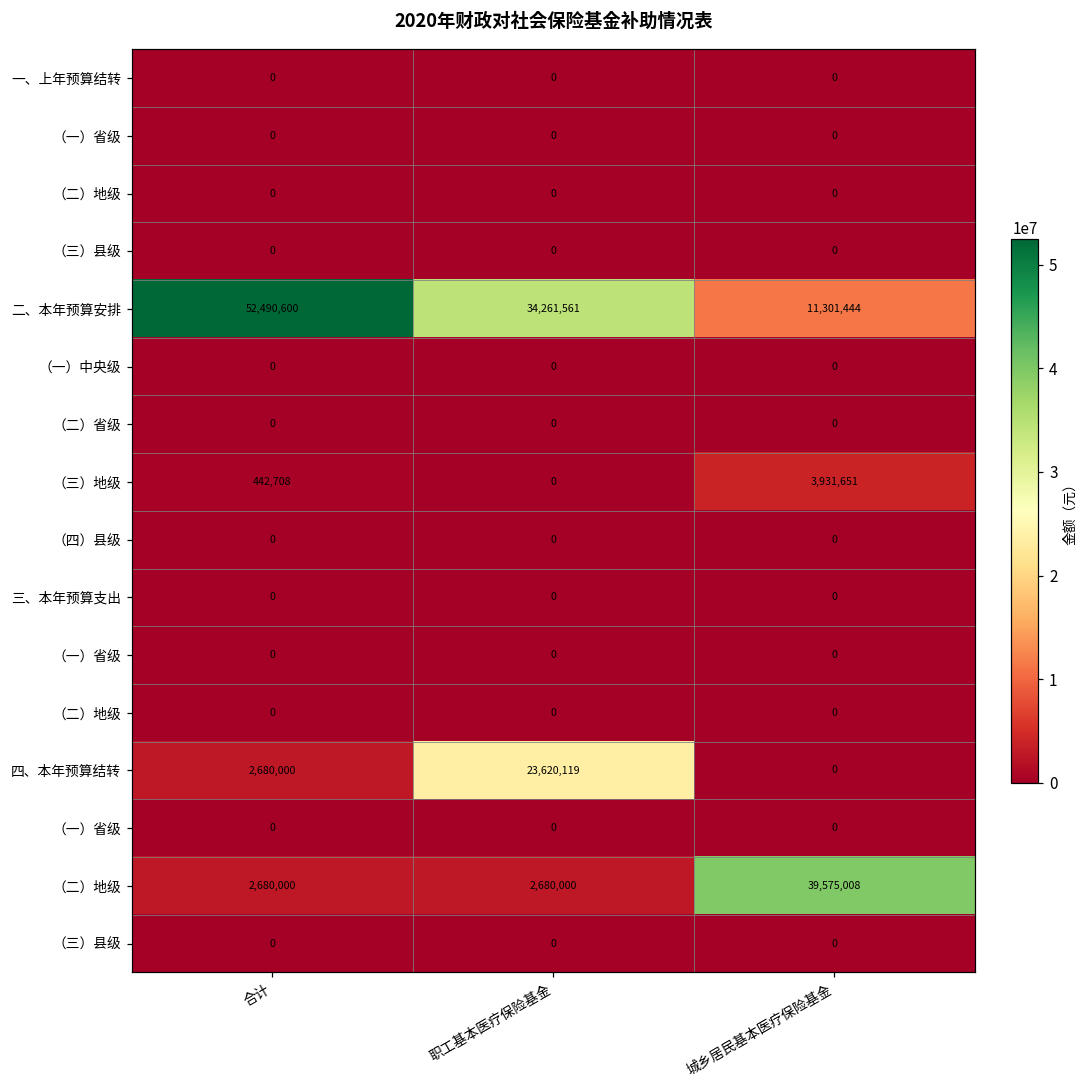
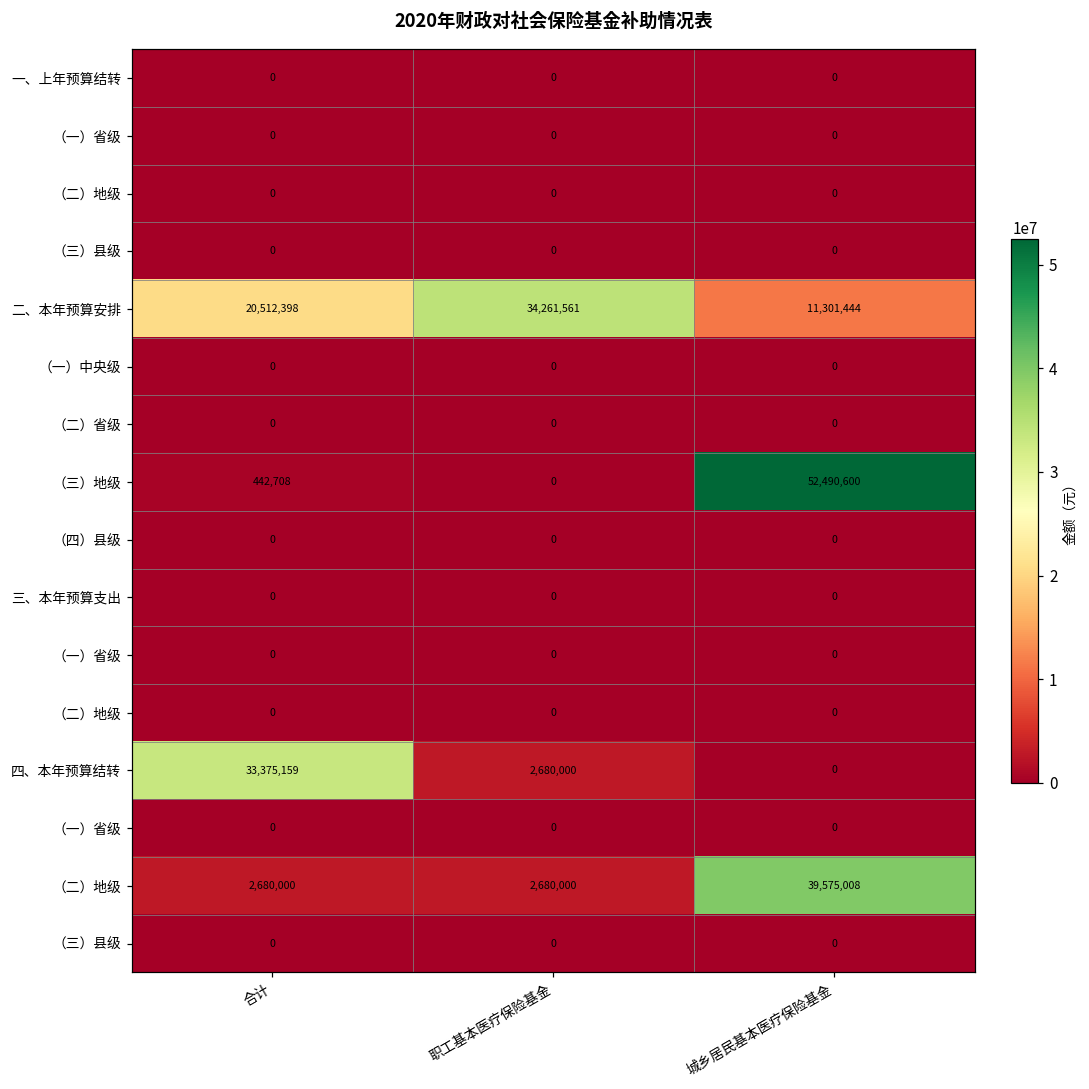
二、本年预算安排, 合计: 52,490,600 -> 20,512,398
（三）地级, 城乡居民基本医疗保险基金: 3,931,651 -> 52,490,600
四、本年预算结转, 合计: 2,680,000 -> 33,375,159
四、本年预算结转, 职工基本医疗保险基金: 23,620,119 -> 2,680,000
